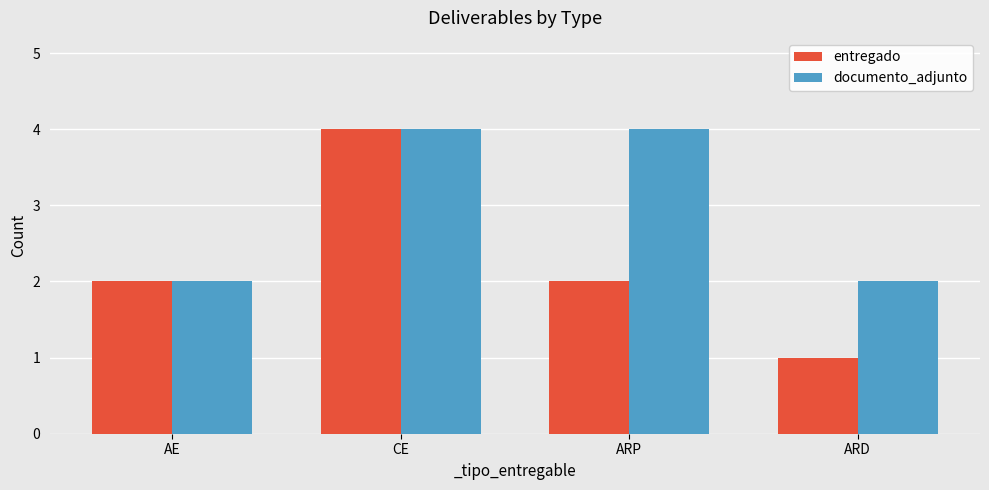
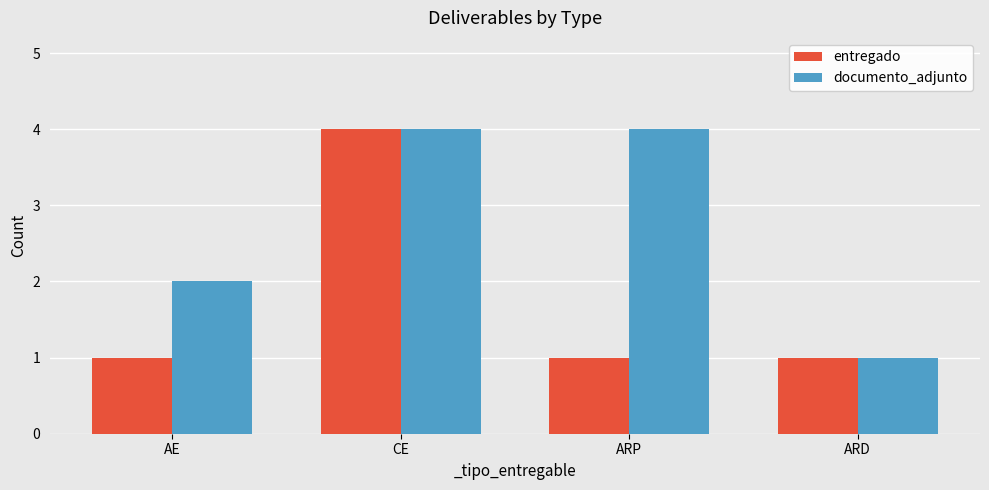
entregado, AE: 2 -> 1
entregado, ARP: 2 -> 1
documento_adjunto, ARD: 2 -> 1
